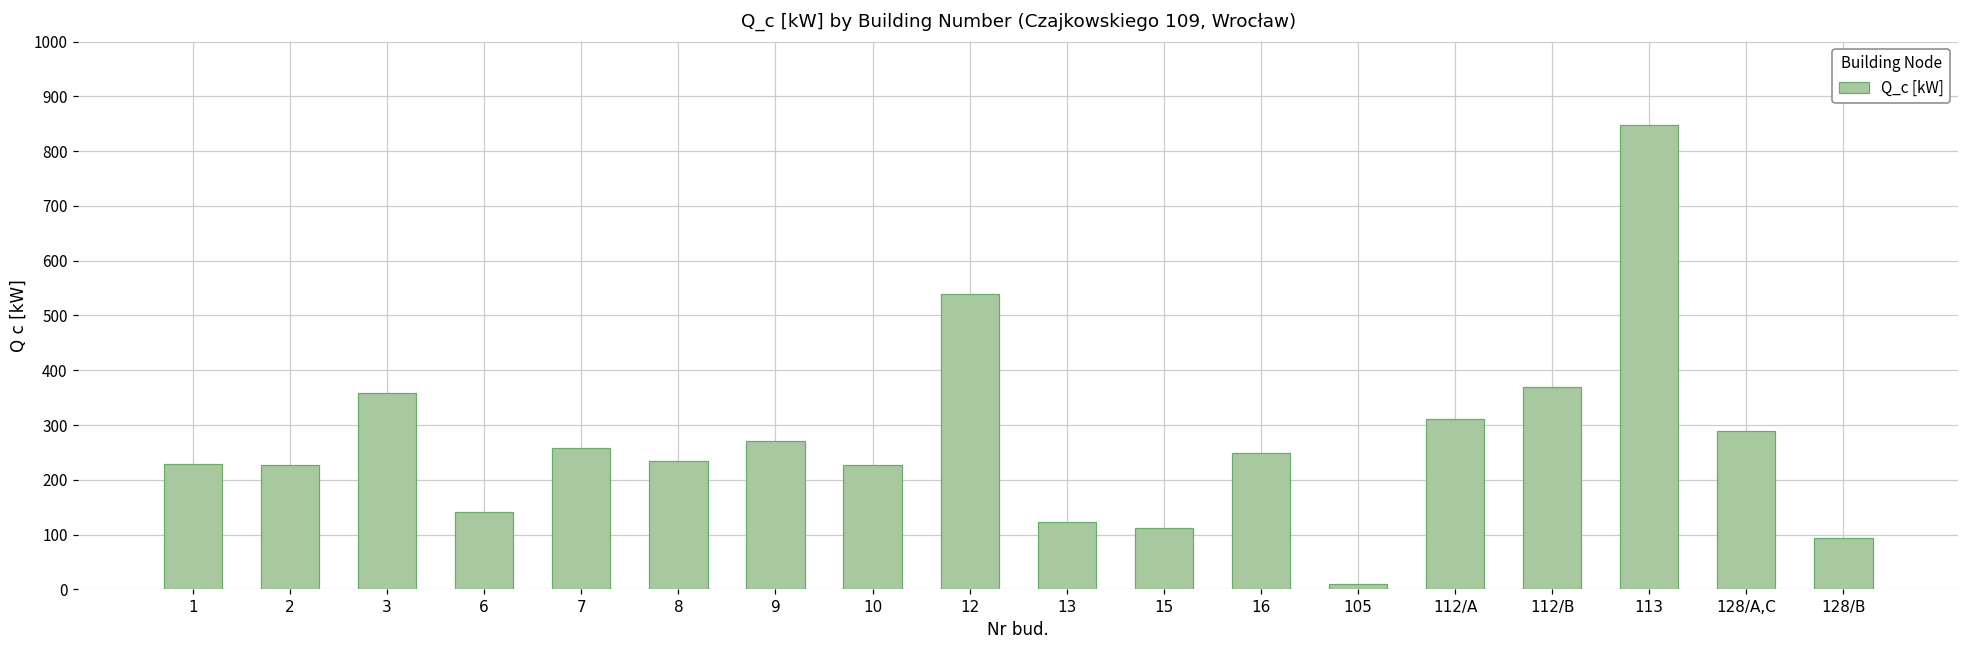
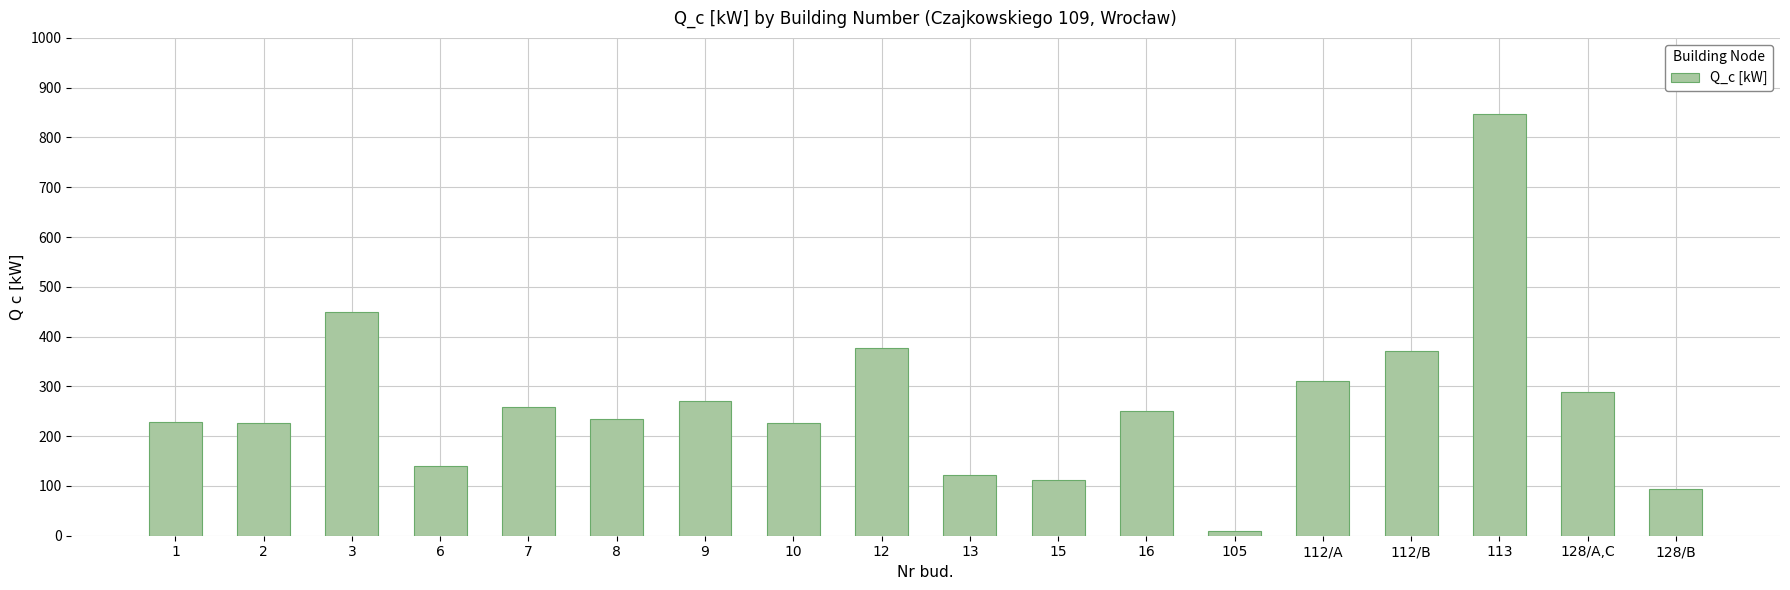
3: 360 -> 450
12: 540 -> 380
